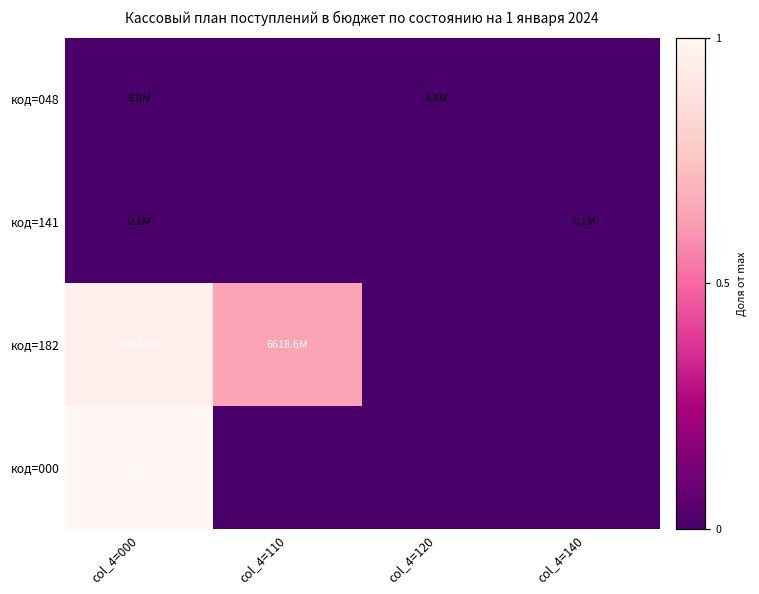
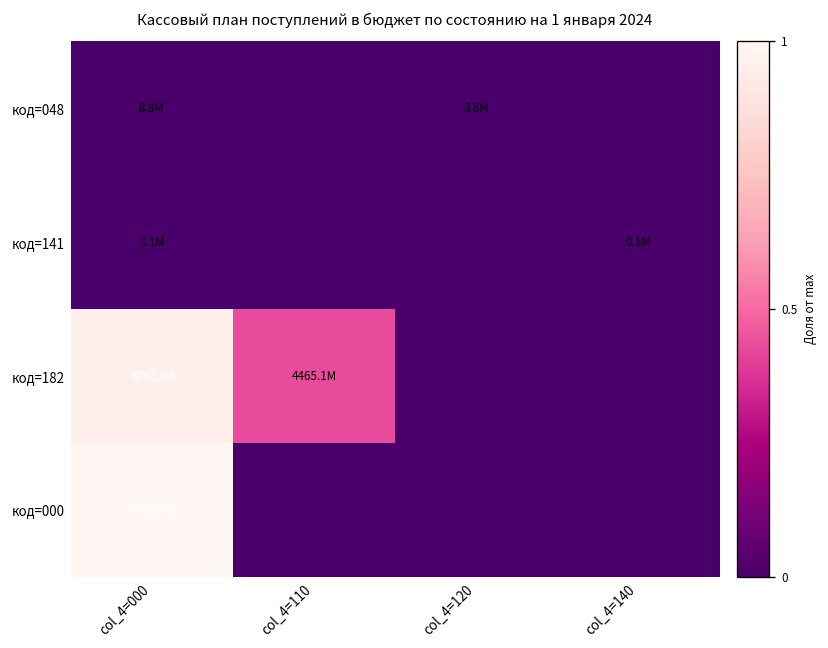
код=182, col_4=110: 6618.6M -> 4465.1M
